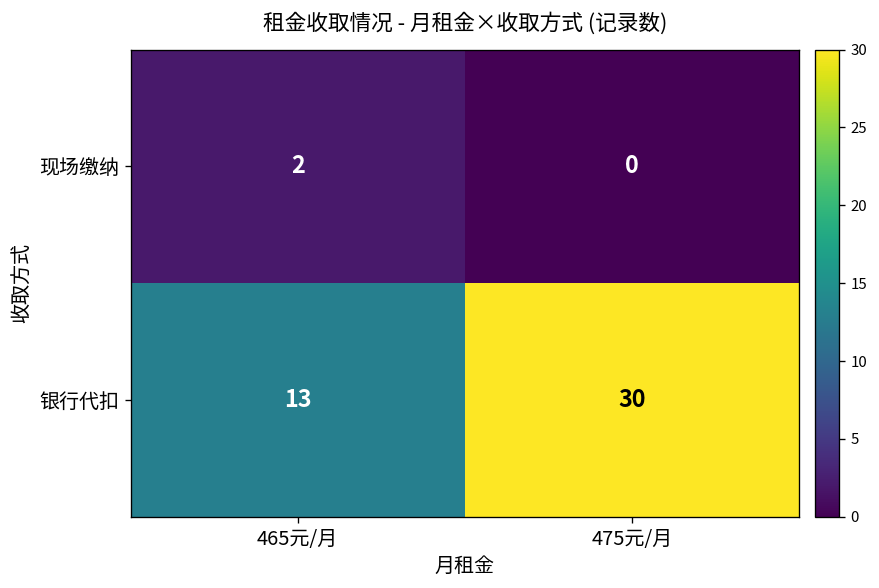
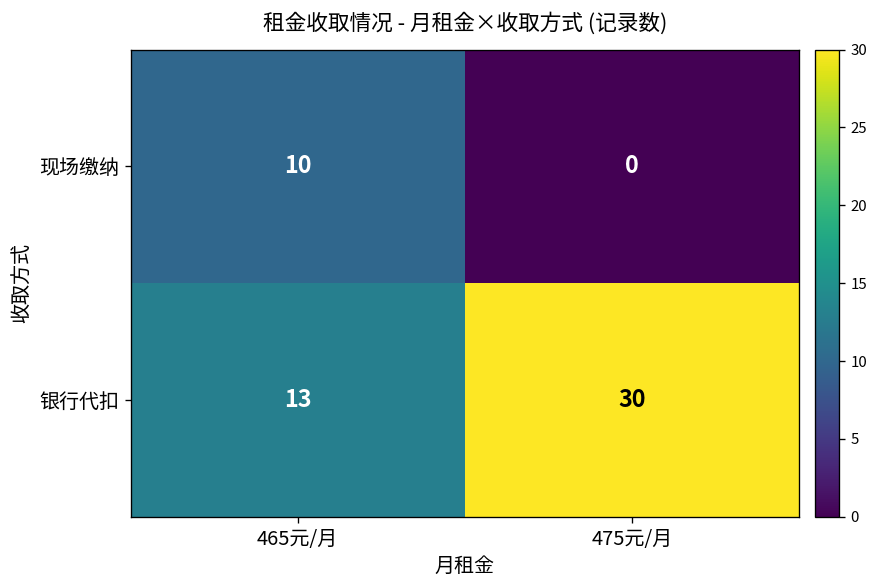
现场缴纳, 465元/月: 2 -> 10
